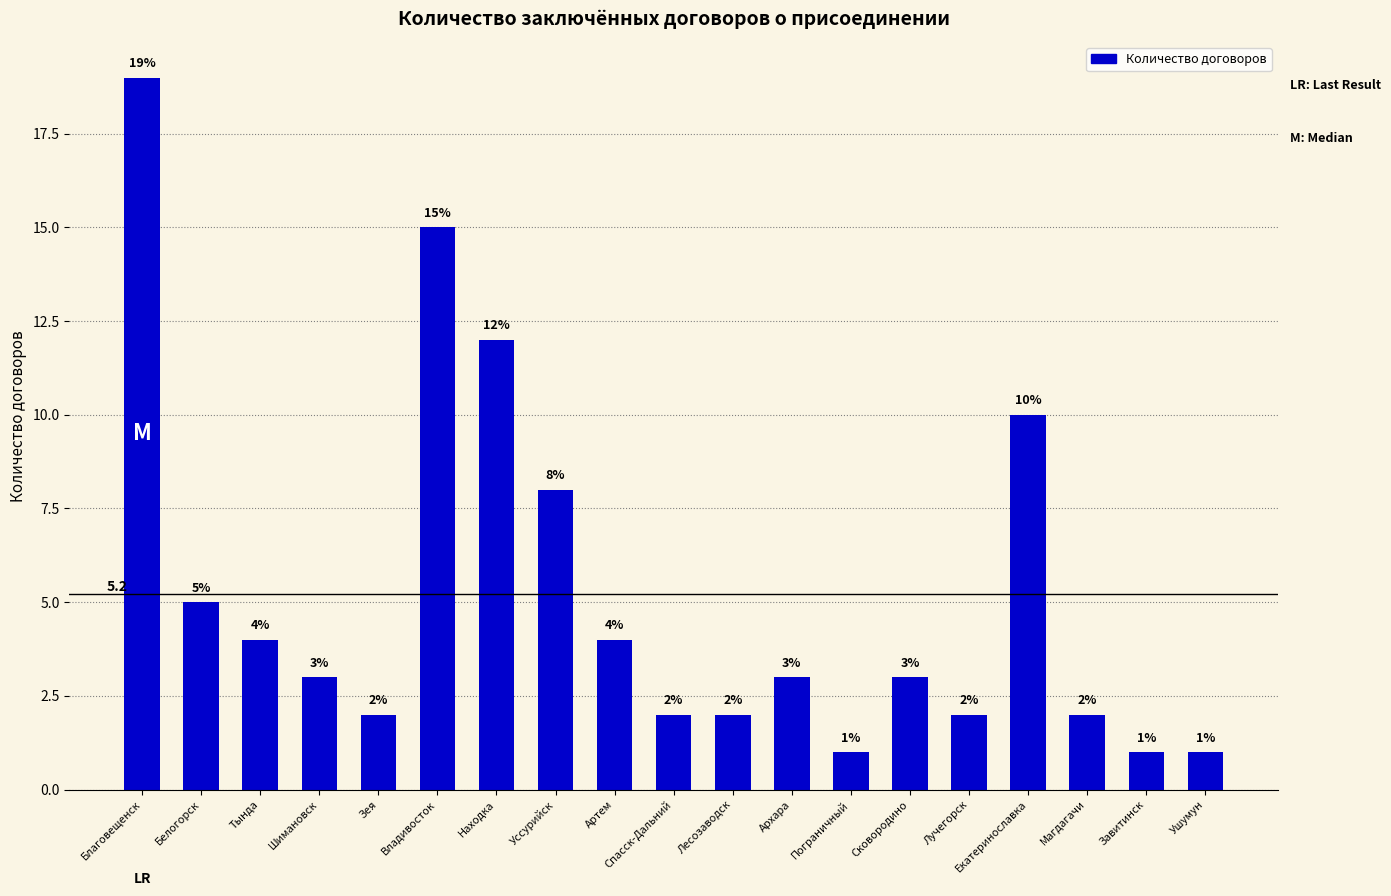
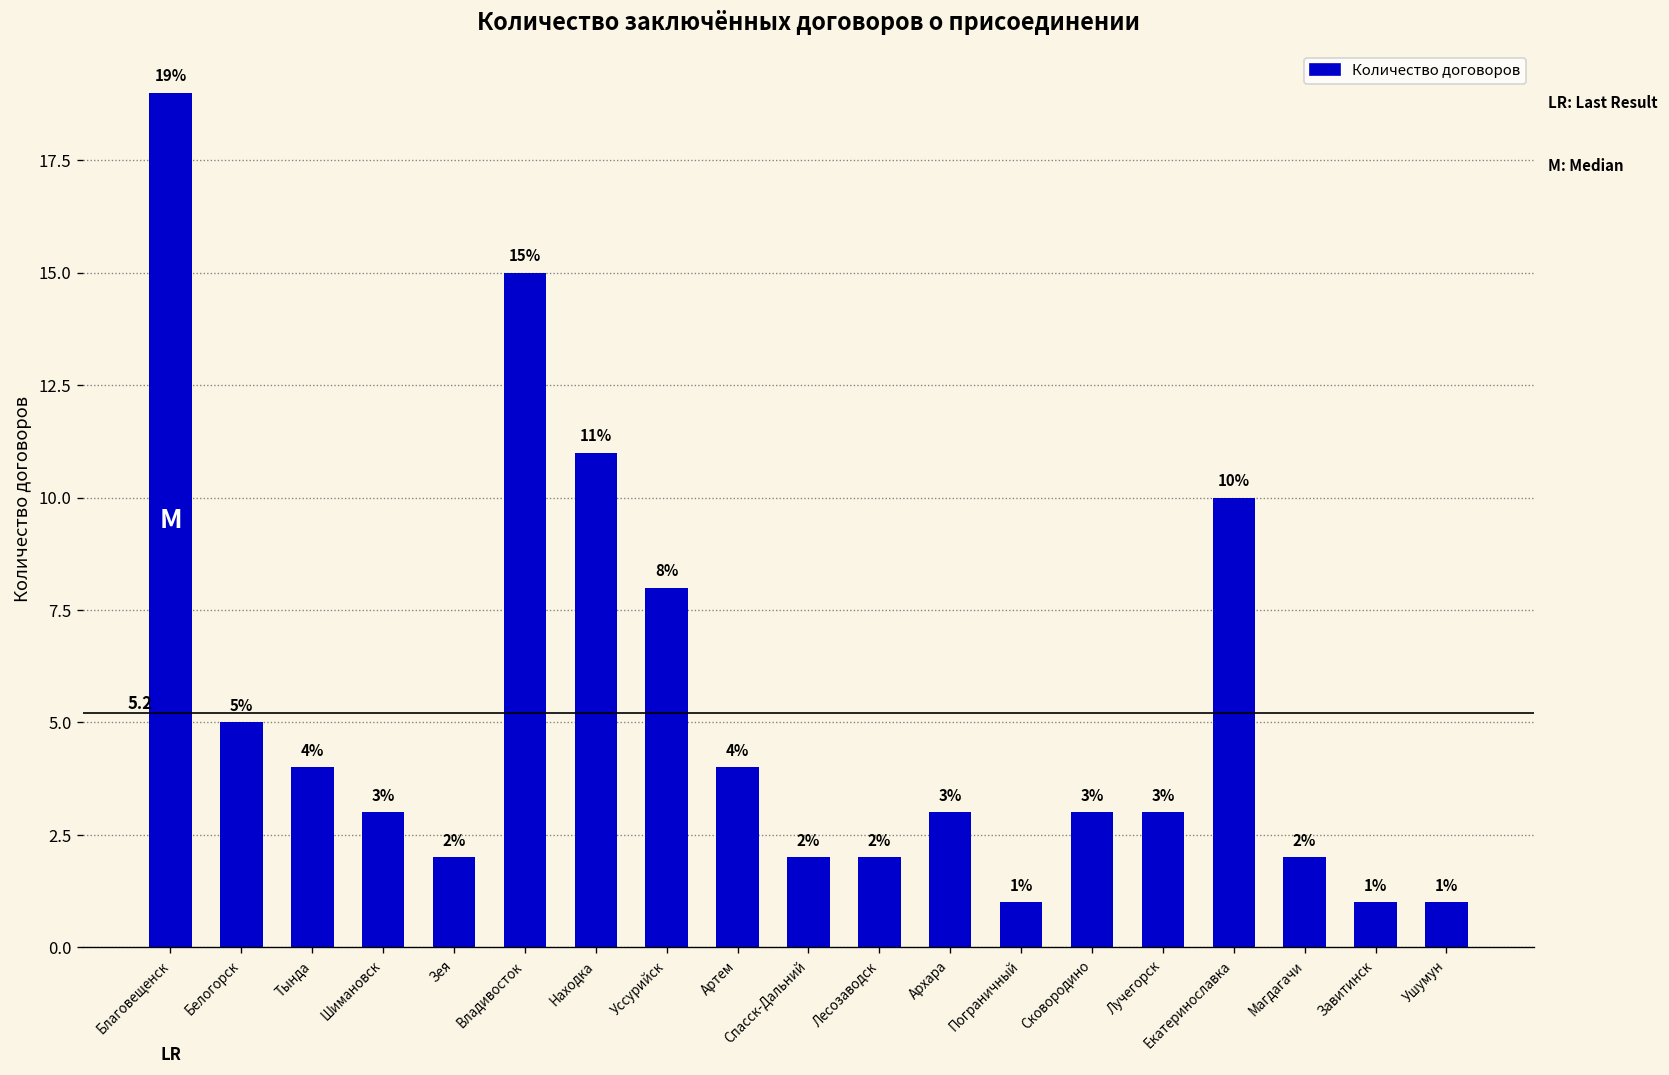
Находка: 12% -> 11%
Лучегорск: 2% -> 3%
